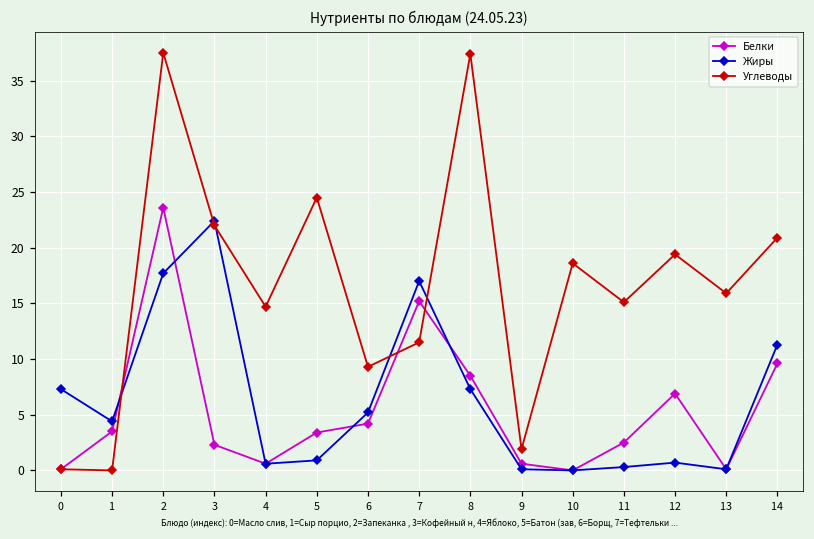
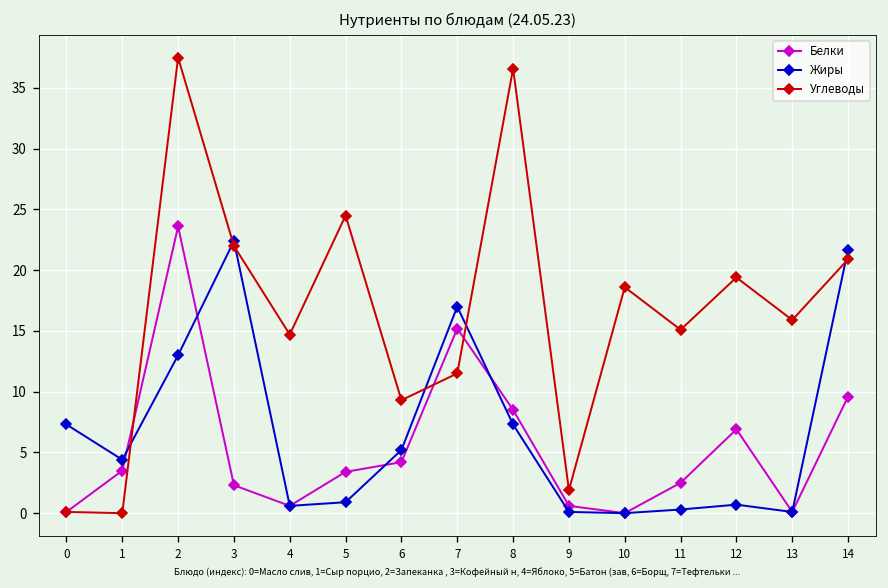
Жиры, 2: 17.7 -> 13.0
Углеводы, 8: 37.4 -> 36.6
Жиры, 14: 11.3 -> 21.7
